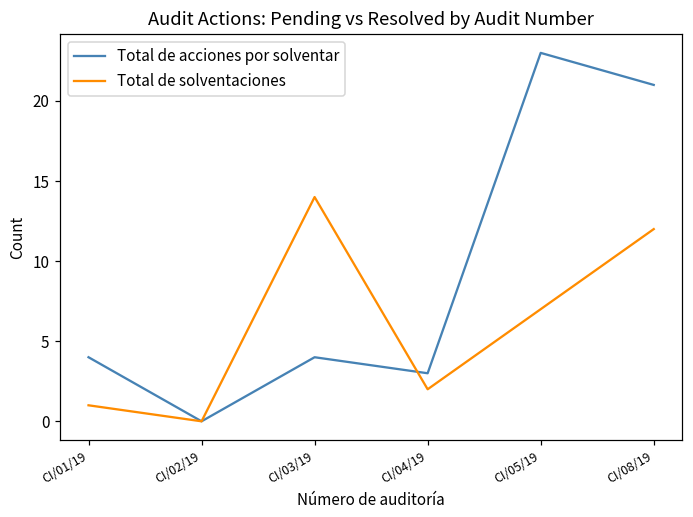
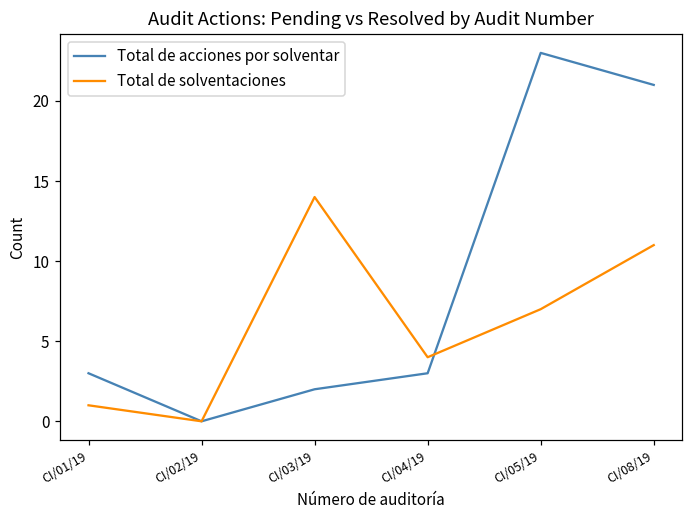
Total de acciones por solventar, CI/01/19: 4 -> 3
Total de acciones por solventar, CI/03/19: 4 -> 2
Total de solventaciones, CI/04/19: 2 -> 4
Total de solventaciones, CI/08/19: 12 -> 11
